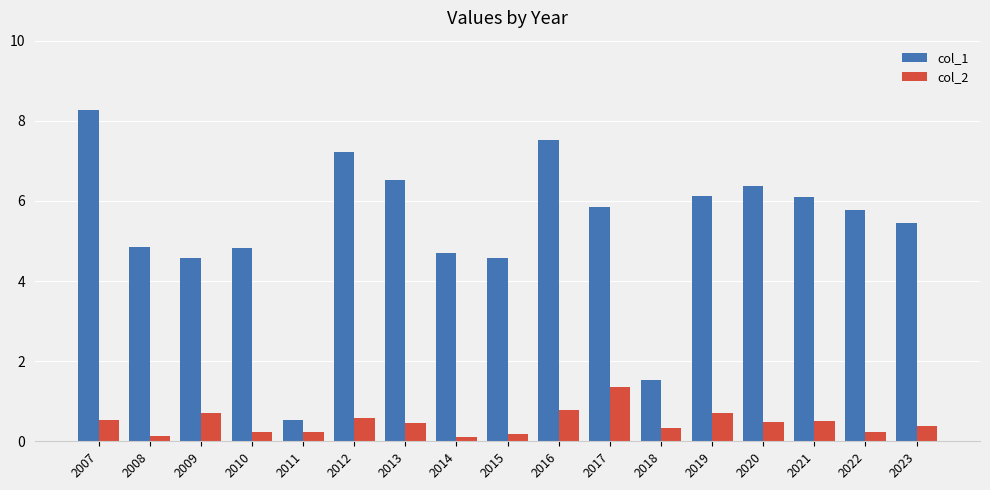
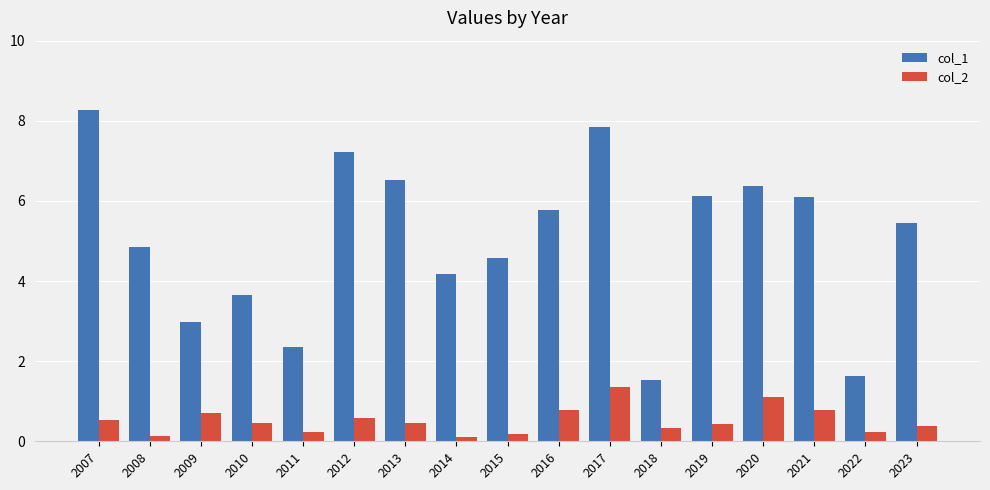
col_1, 2009: 4.6 -> 3.0
col_1, 2010: 4.8 -> 3.7
col_2, 2010: 0.2 -> 0.4
col_1, 2011: 0.5 -> 2.4
col_1, 2014: 4.7 -> 4.2
col_1, 2016: 7.5 -> 5.8
col_1, 2017: 5.9 -> 7.9
col_2, 2019: 0.7 -> 0.4
col_2, 2020: 0.5 -> 1.1
col_2, 2021: 0.5 -> 0.8
col_1, 2022: 5.8 -> 1.6
